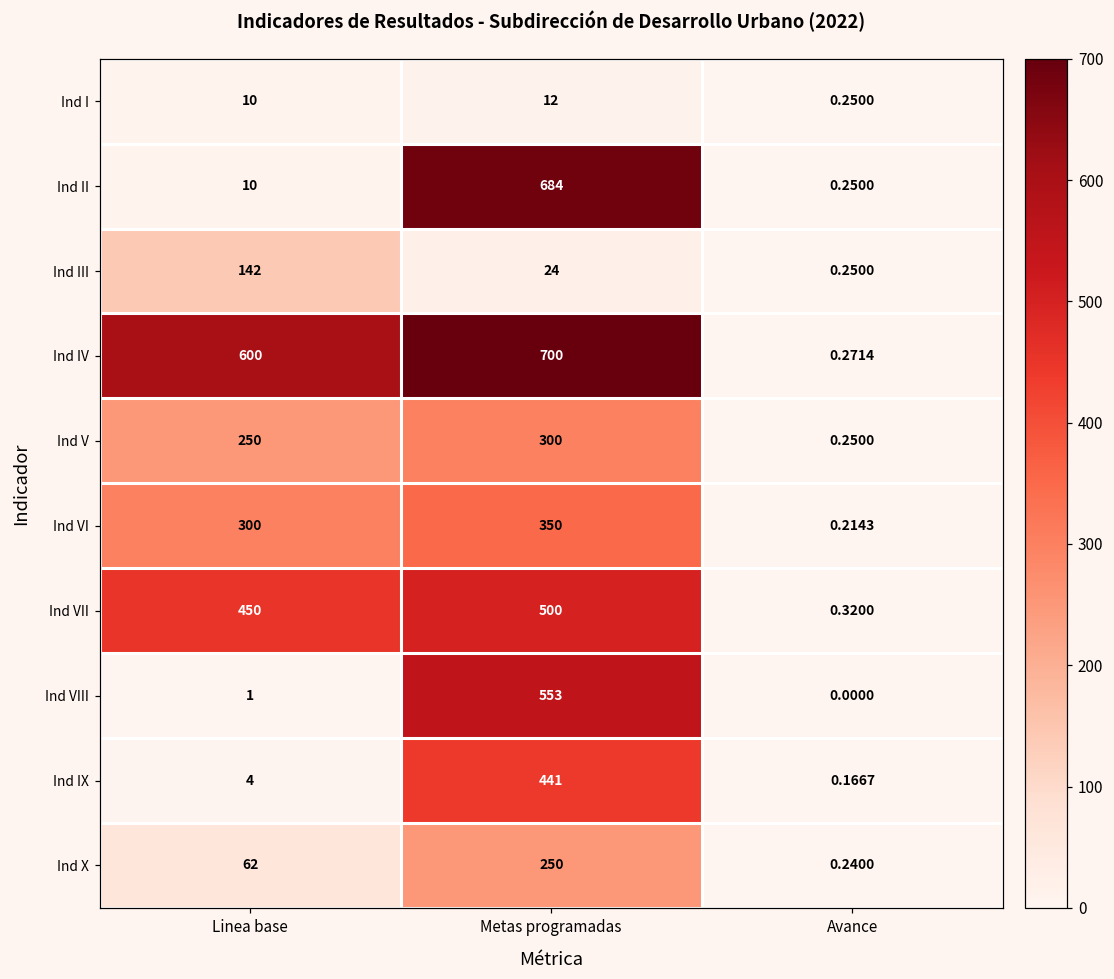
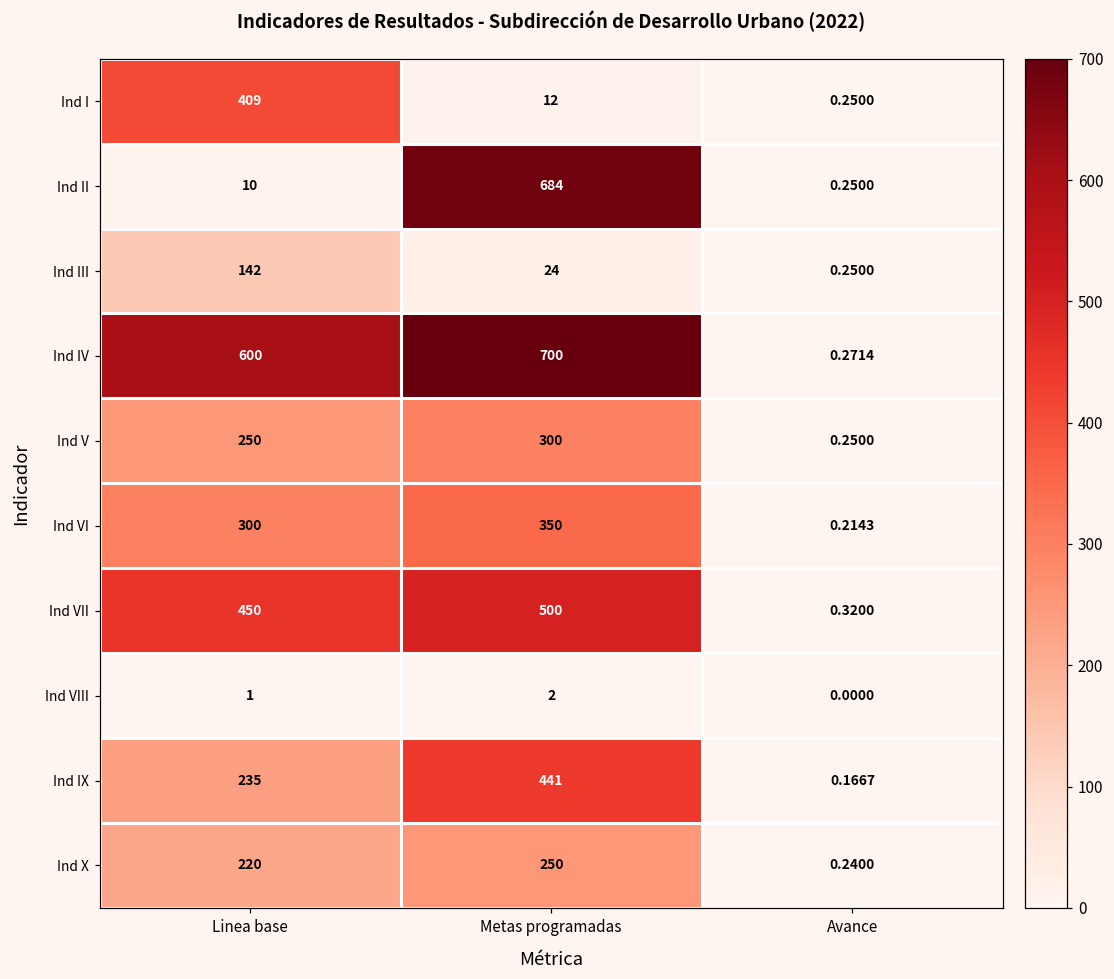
Ind I, Linea base: 10 -> 409
Ind VIII, Metas programadas: 553 -> 2
Ind IX, Linea base: 4 -> 235
Ind X, Linea base: 62 -> 220
